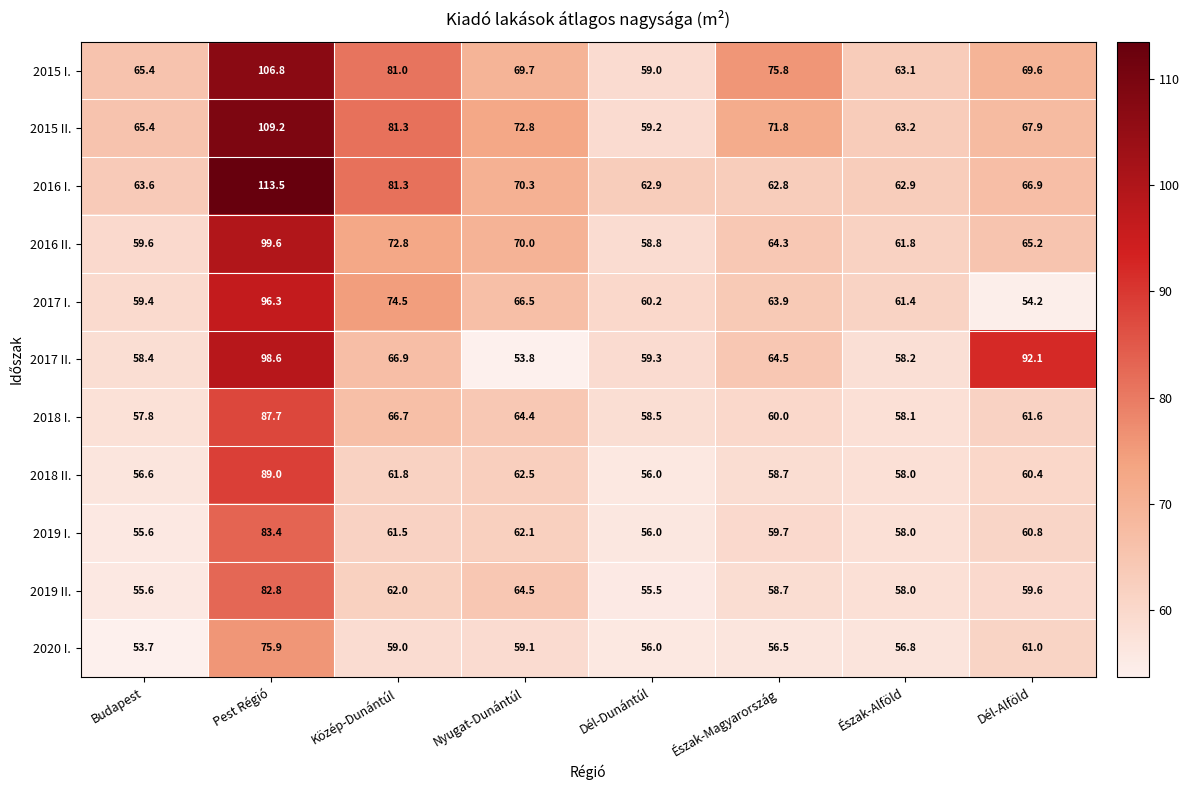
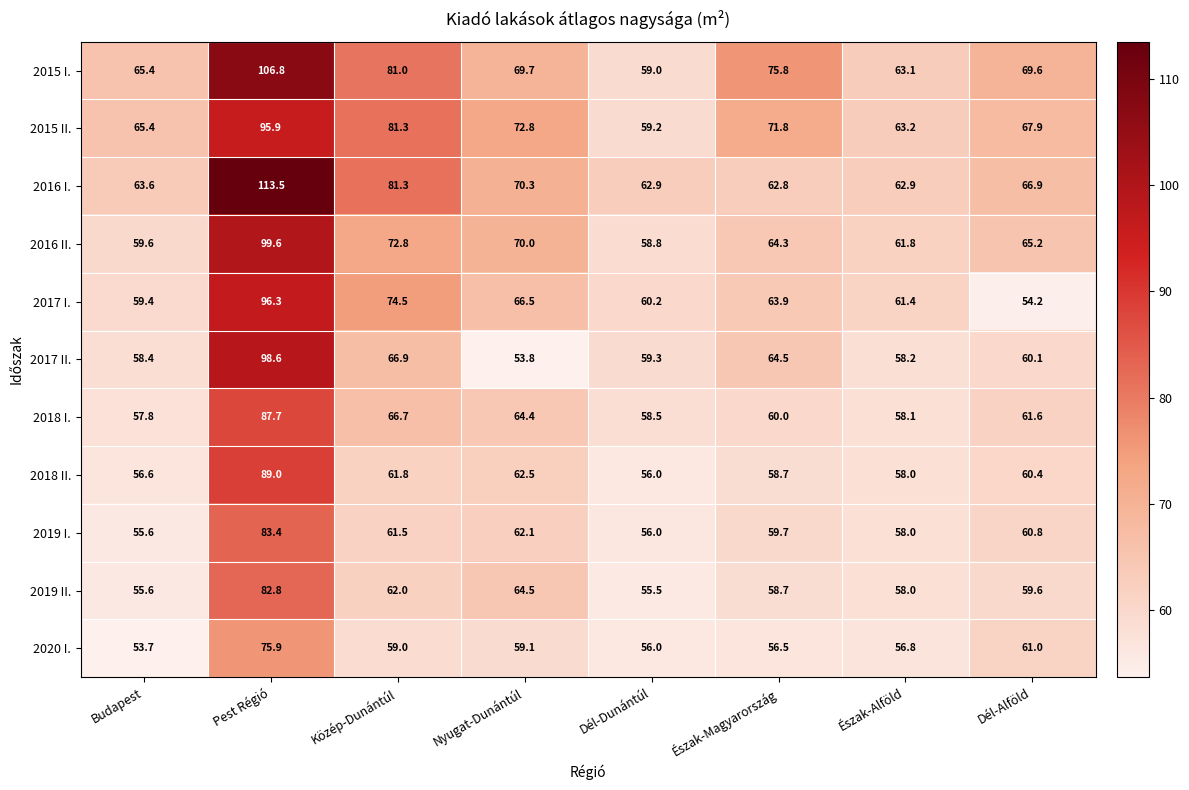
2015 II., Pest Régió: 109.2 -> 95.9
2017 II., Dél-Alföld: 92.1 -> 60.1
